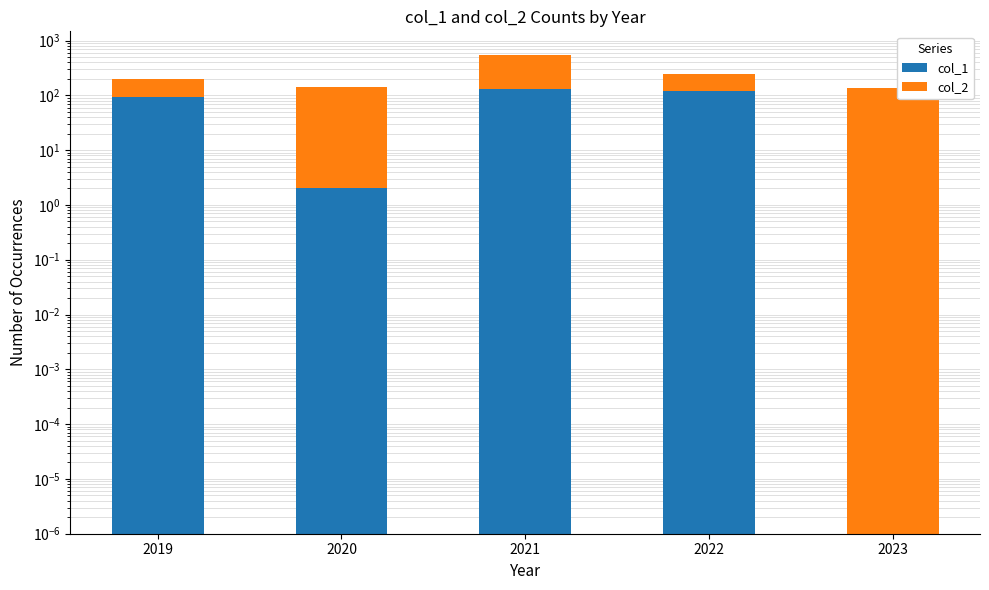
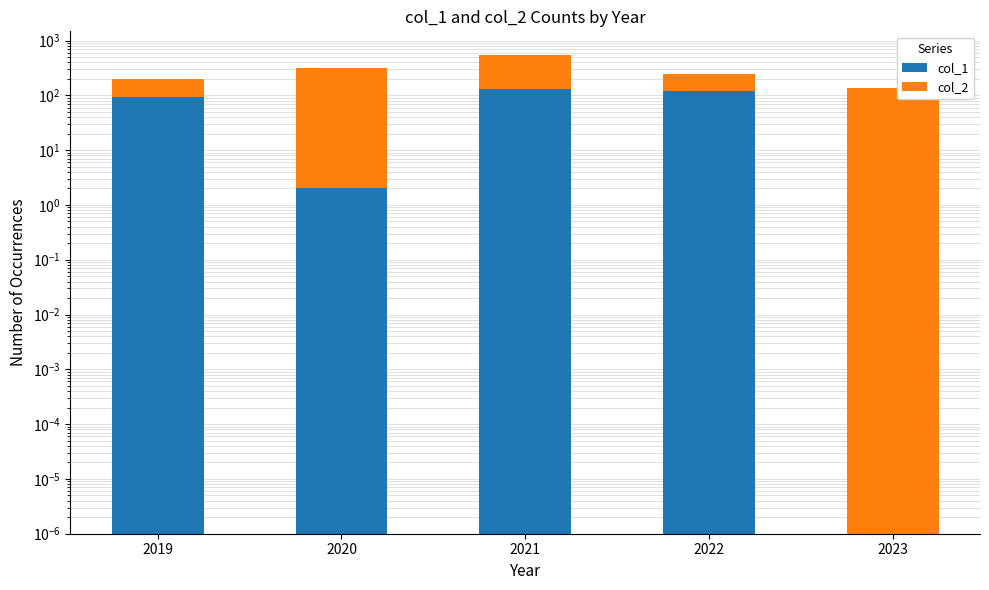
col_2, 2020: 140 -> 300
